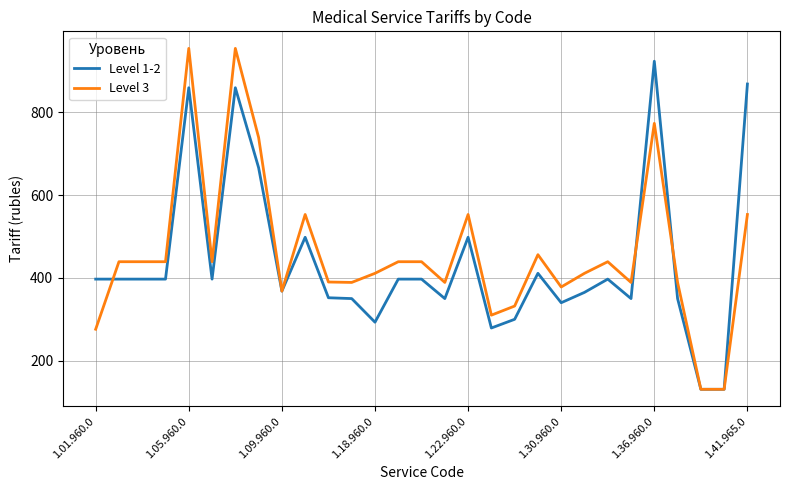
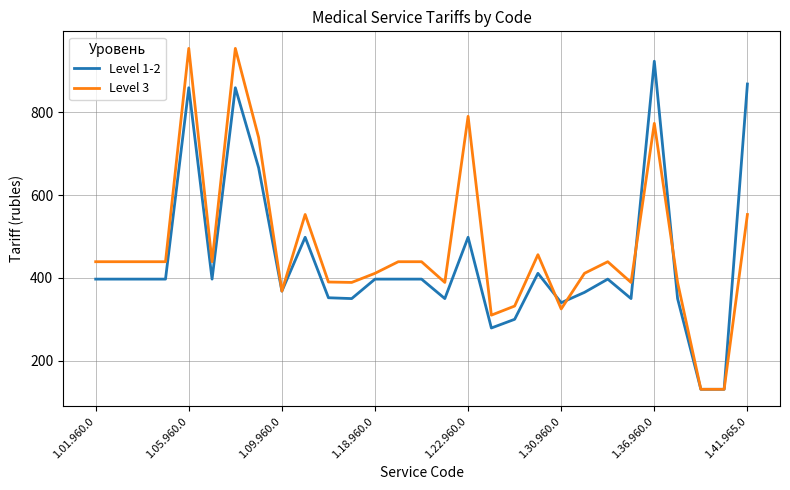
Level 3, 1.01.960.0: 280 -> 440
Level 1-2, 1.18.960.0: 290 -> 400
Level 3, 1.22.960.0: 550 -> 790
Level 3, 1.30.960.0: 380 -> 330
